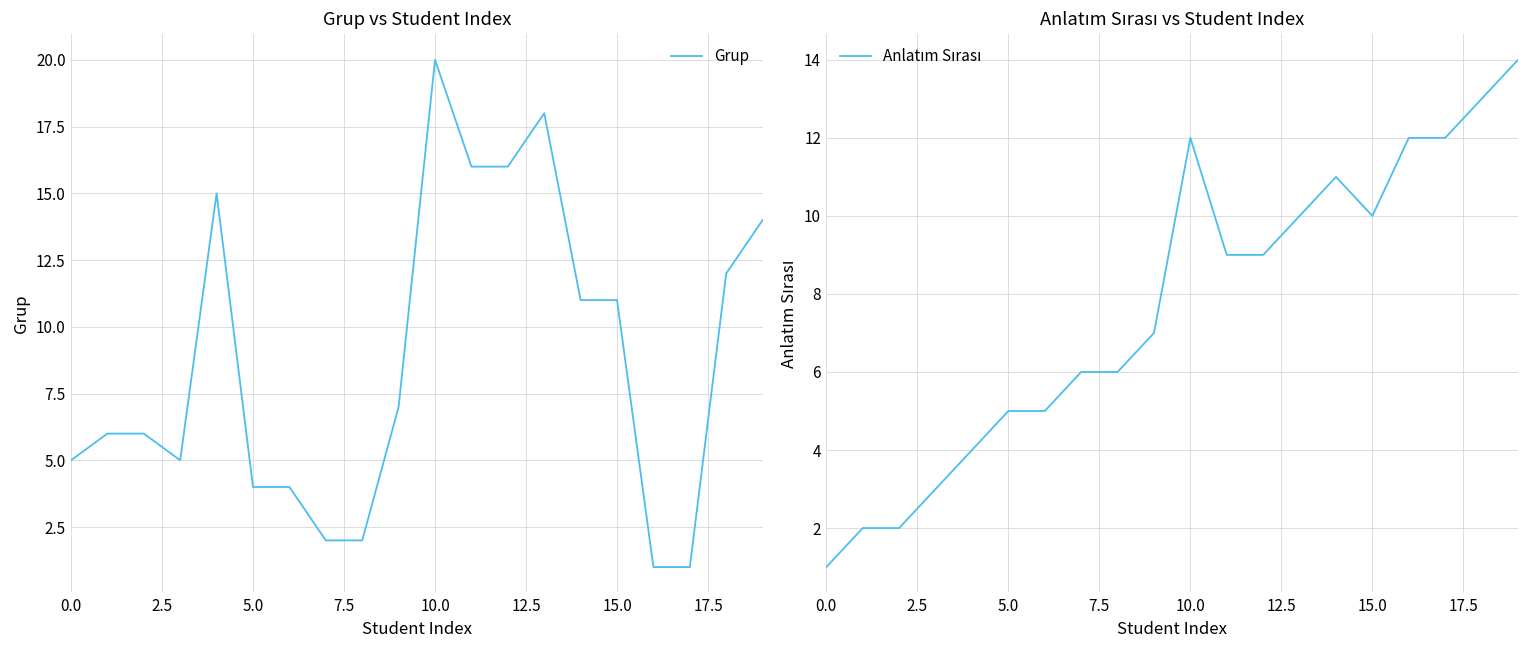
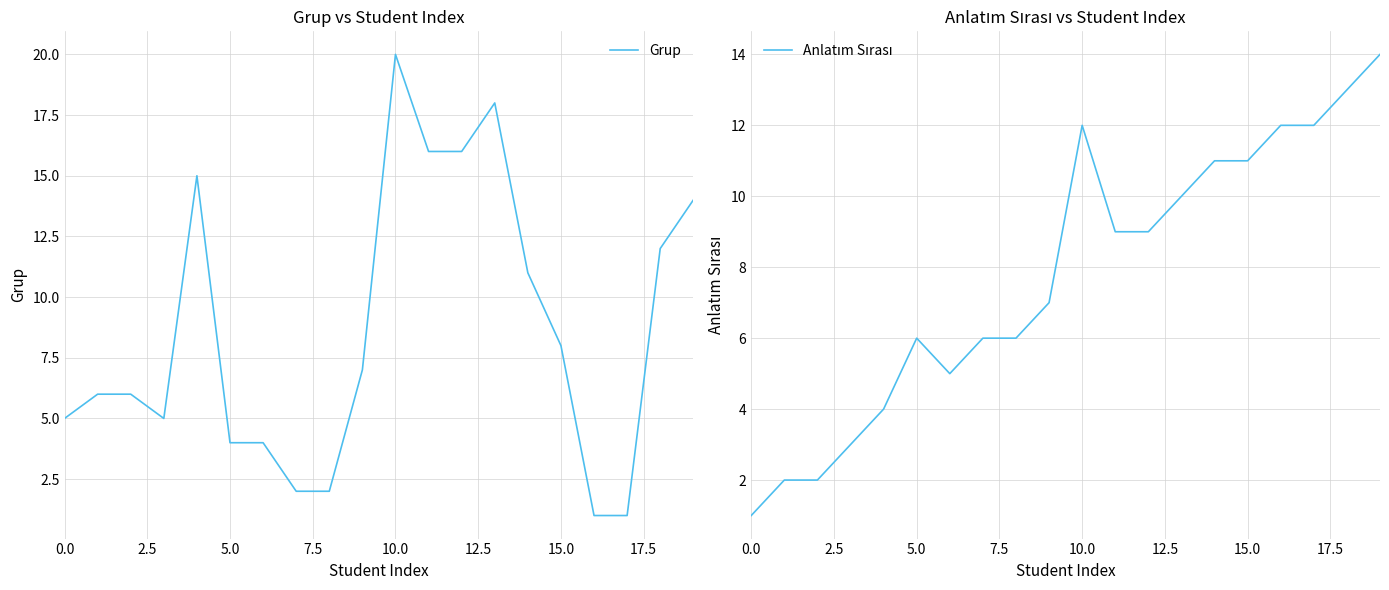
Grup vs Student Index, 15.0: 11 -> 8
Anlatım Sırası vs Student Index, 5.0: 5 -> 6
Anlatım Sırası vs Student Index, 15.0: 10 -> 11
